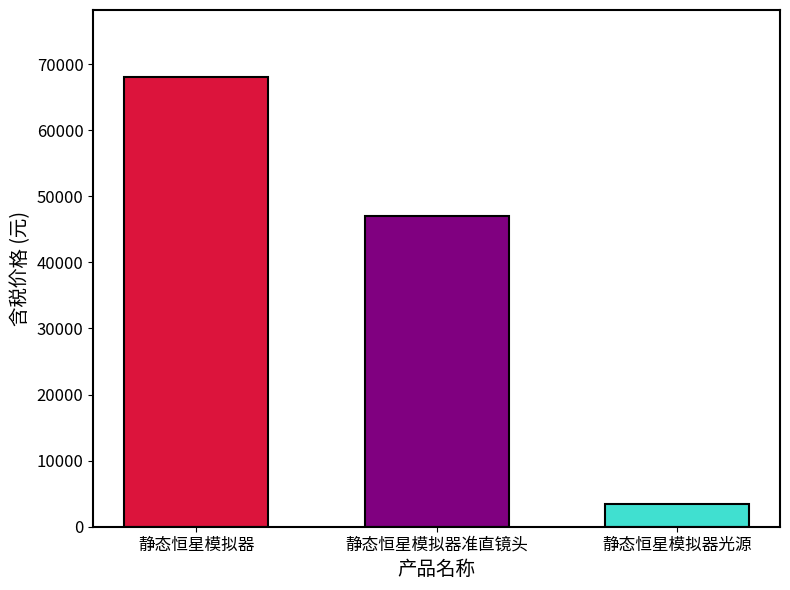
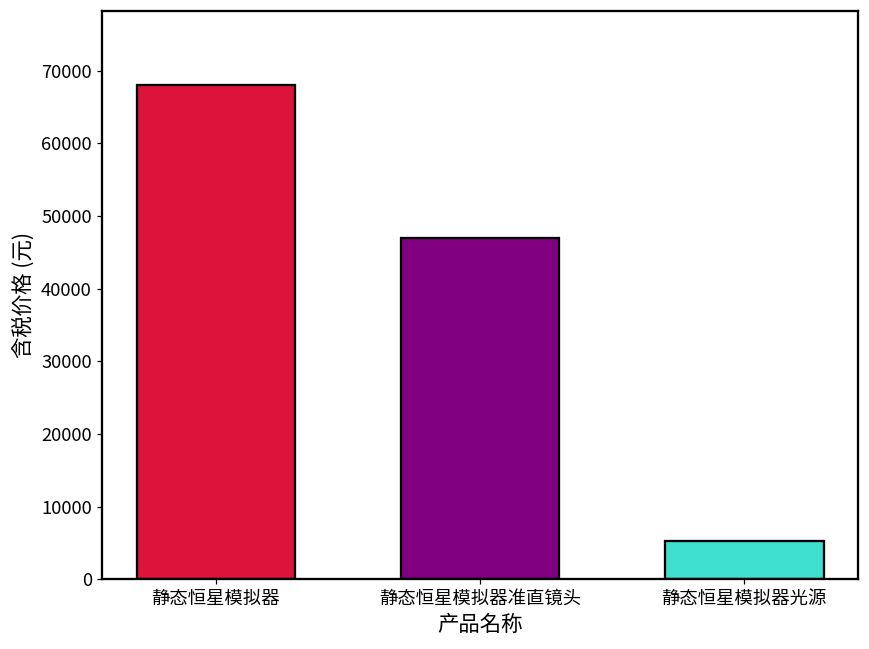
静态恒星模拟器光源: 4000 -> 5000
